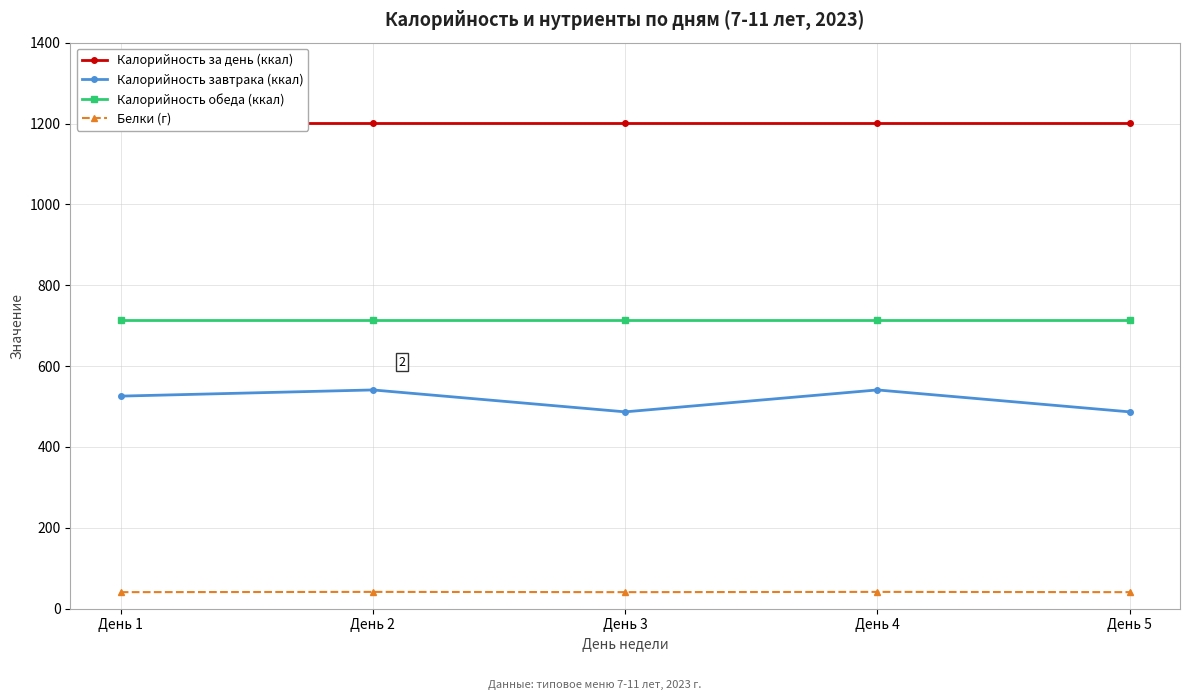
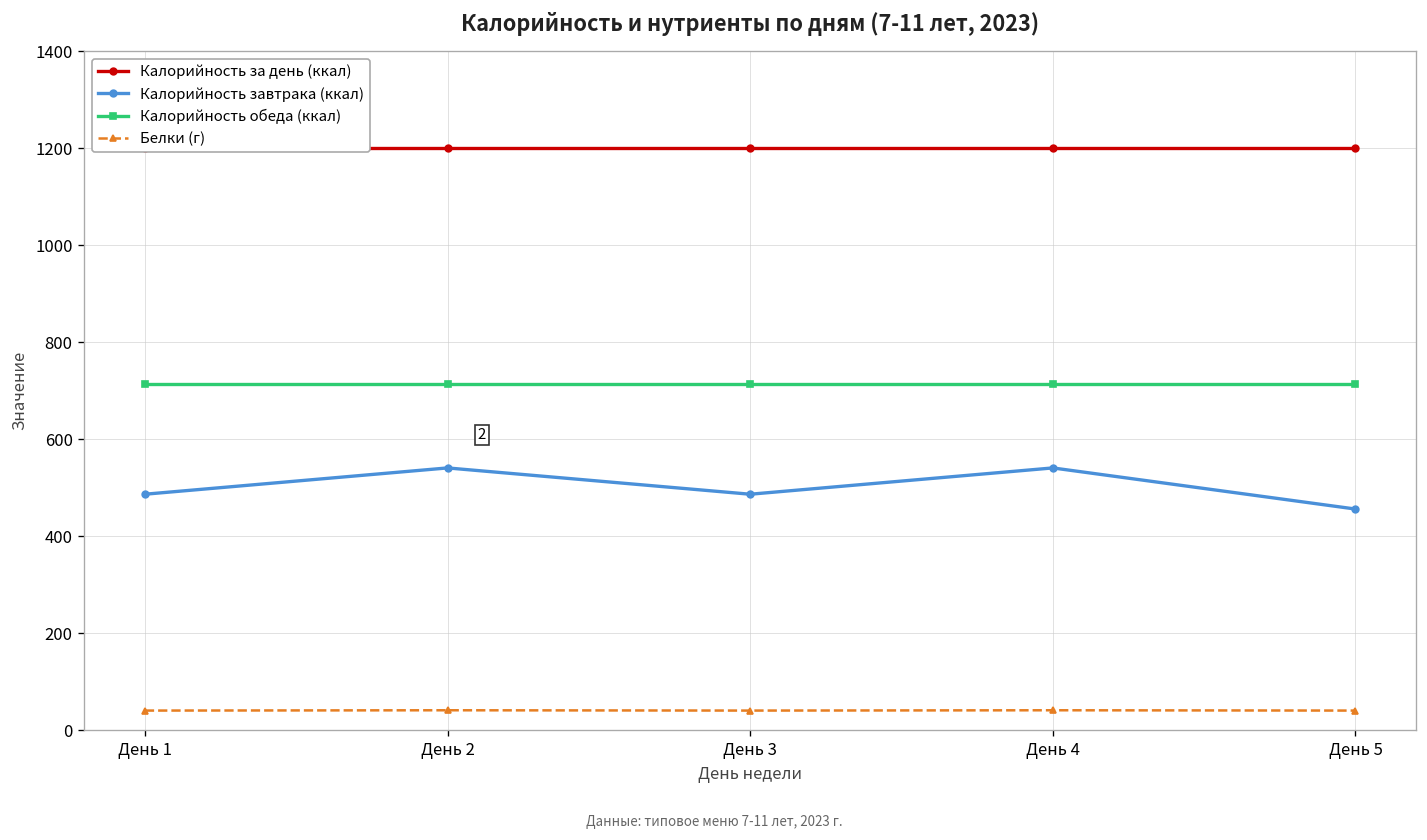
Калорийность завтрака (ккал), День 1: 530 -> 490
Калорийность завтрака (ккал), День 5: 490 -> 460
